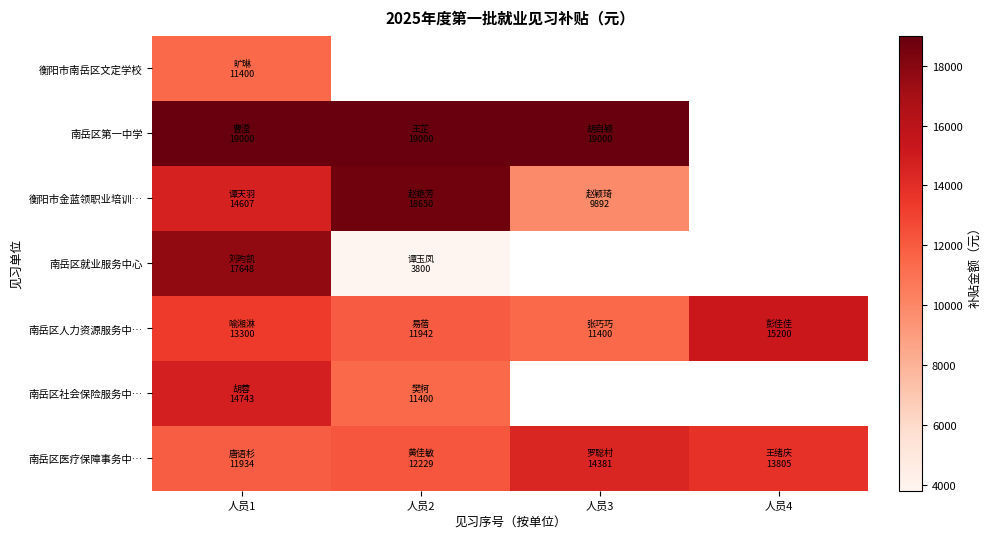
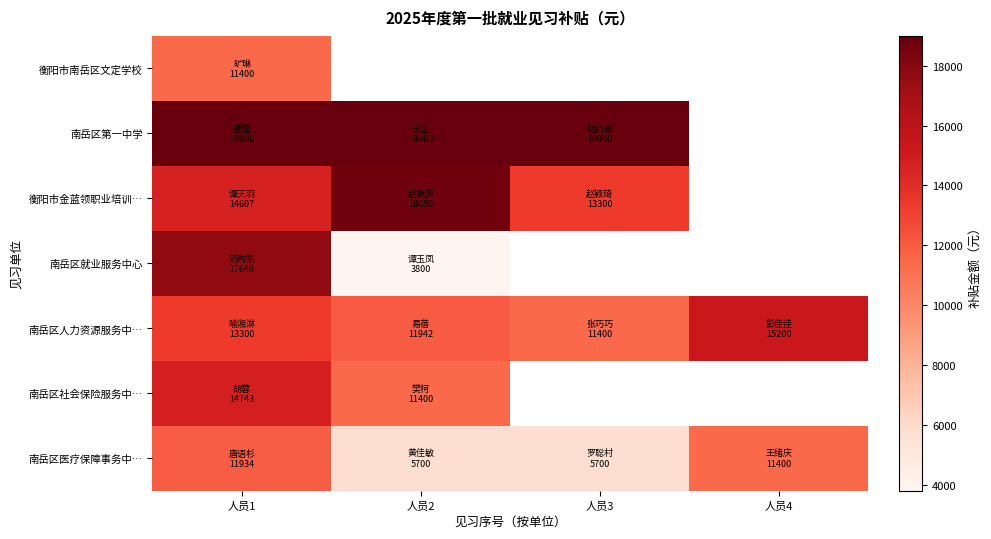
衡阳市金蓝领职业培训…, 人员3: 9892 -> 13300
南岳区医疗保障事务中…, 人员2: 12229 -> 5700
南岳区医疗保障事务中…, 人员3: 14381 -> 5700
南岳区医疗保障事务中…, 人员4: 13805 -> 11400
